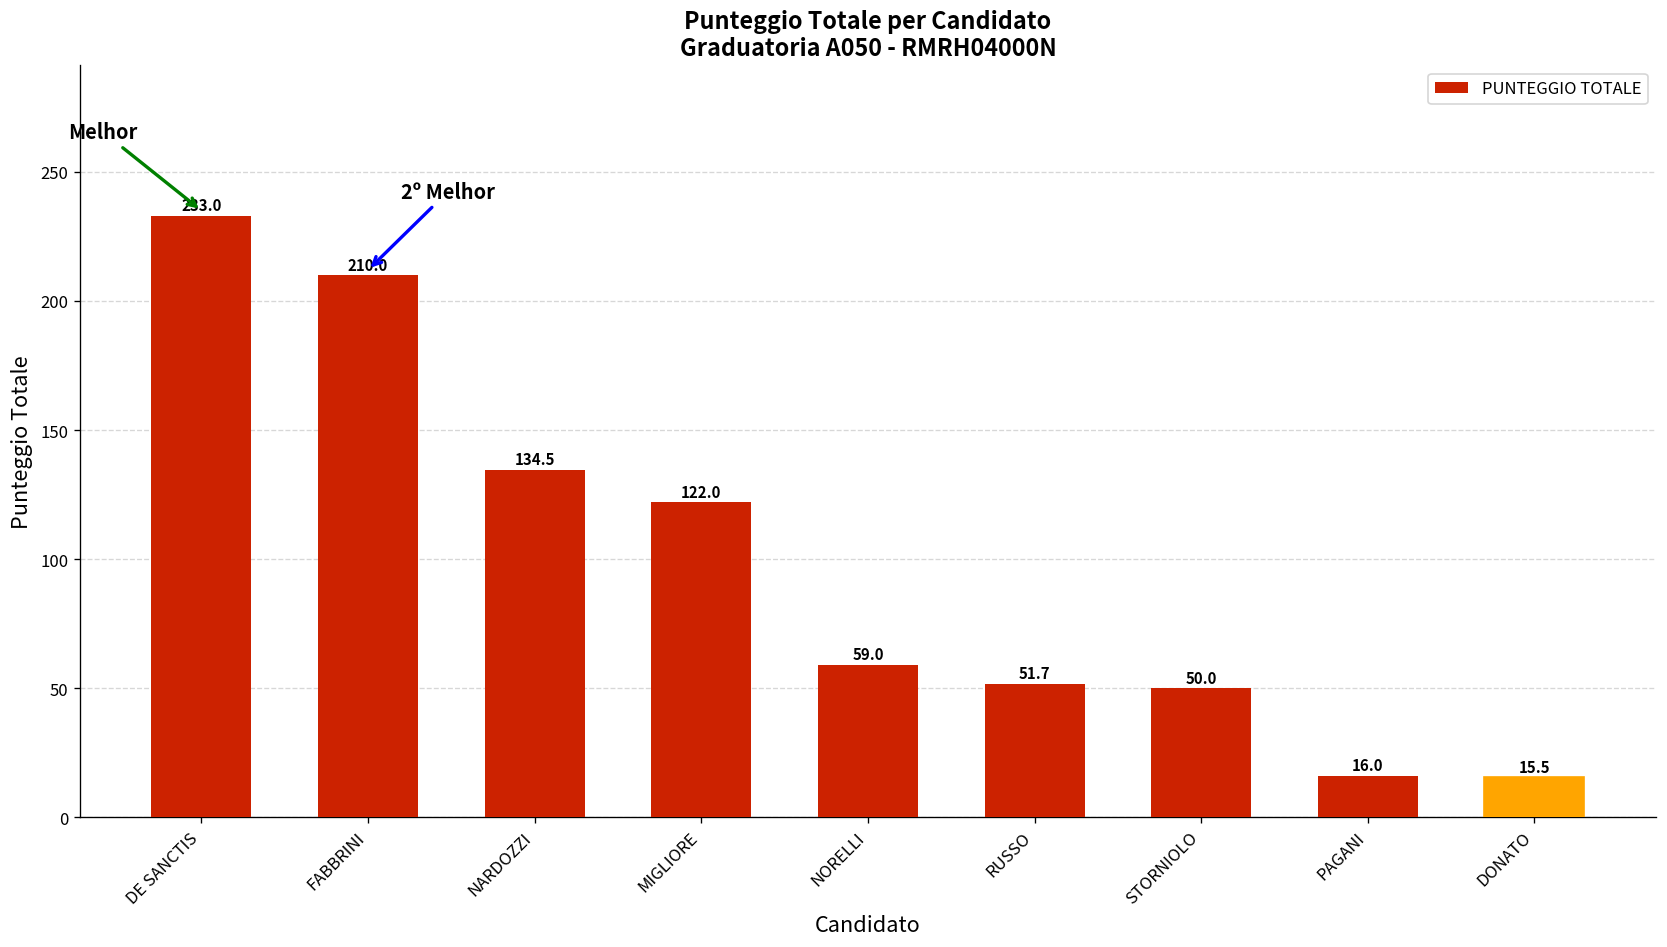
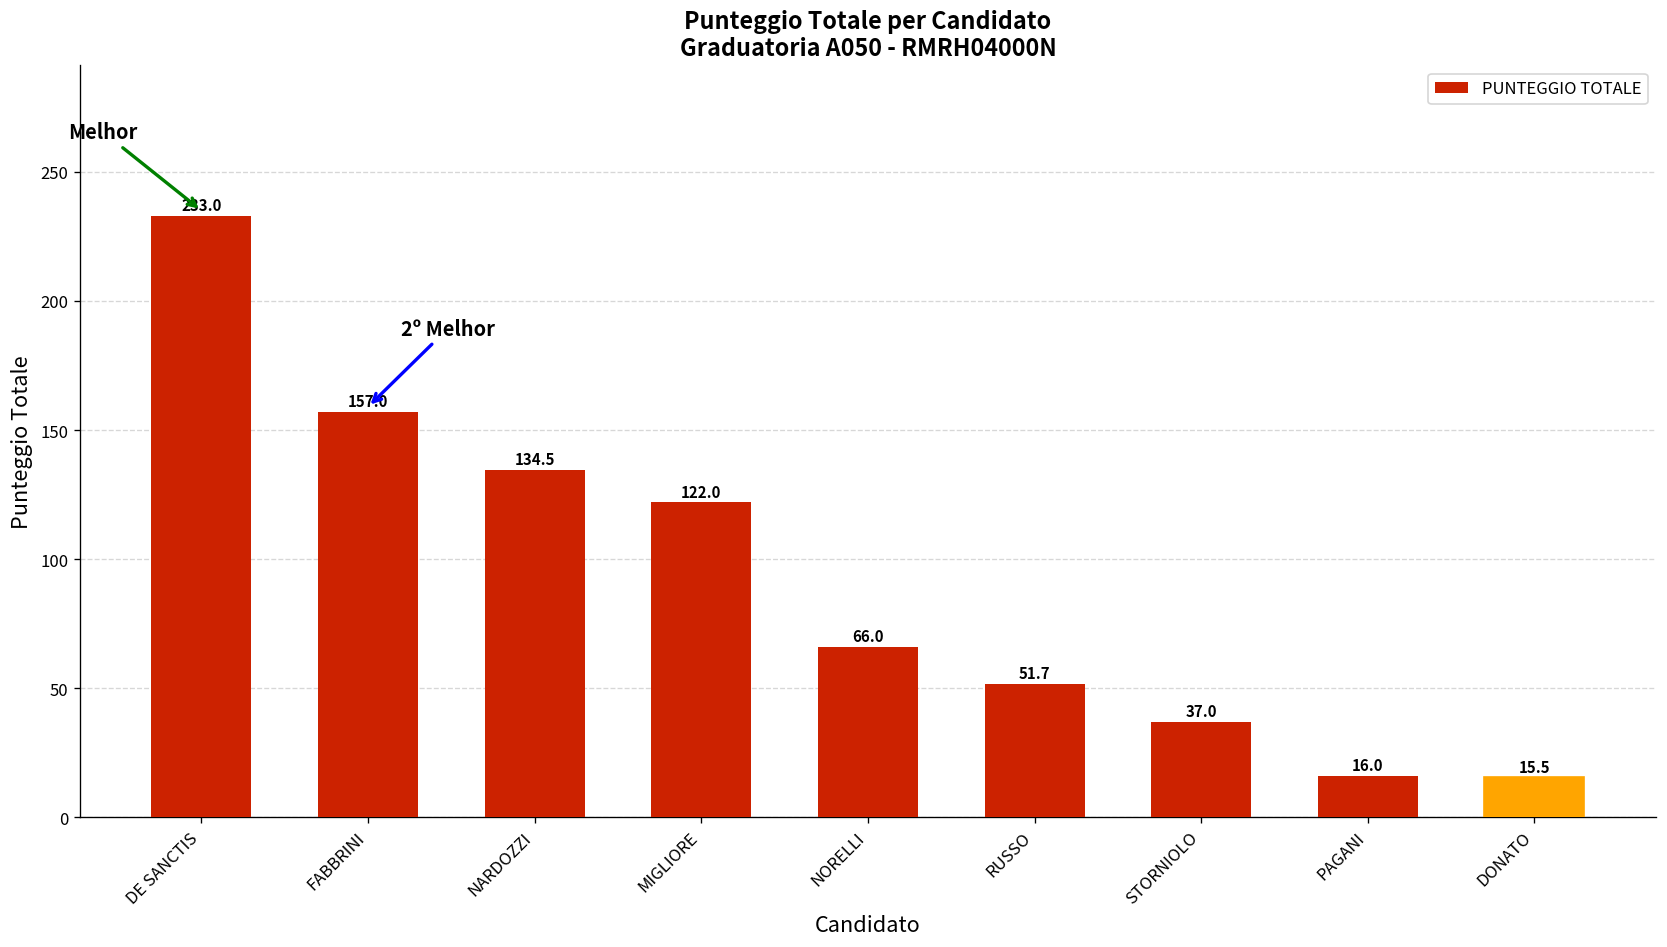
FABBRINI: 210.0 -> 157.0
NORELLI: 59.0 -> 66.0
STORNIOLO: 50.0 -> 37.0
